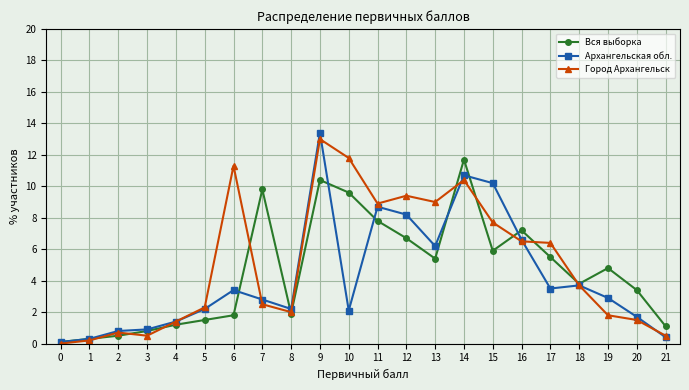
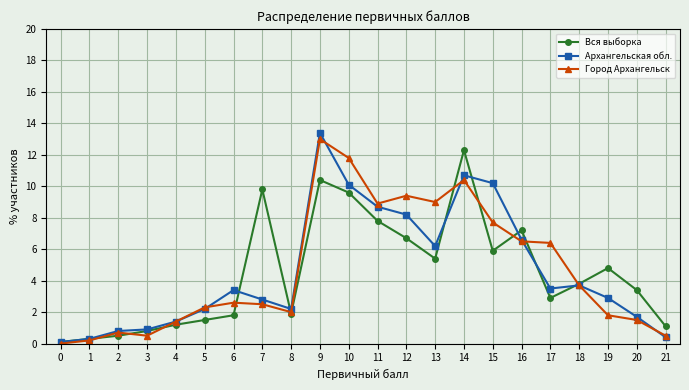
Город Архангельск, 6: 11.3 -> 2.6
Архангельская обл., 10: 2.1 -> 10.1
Вся выборка, 14: 11.7 -> 12.3
Вся выборка, 17: 5.5 -> 2.9
